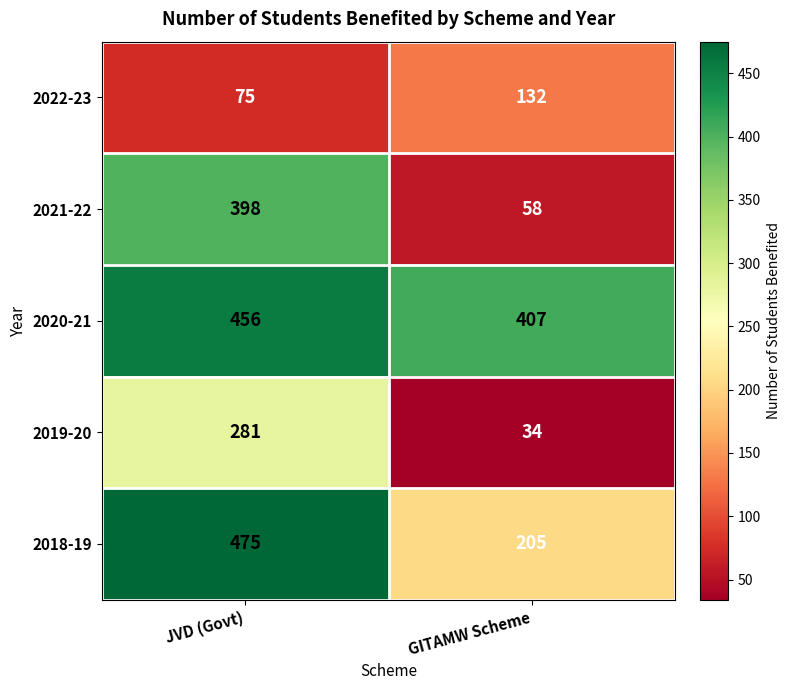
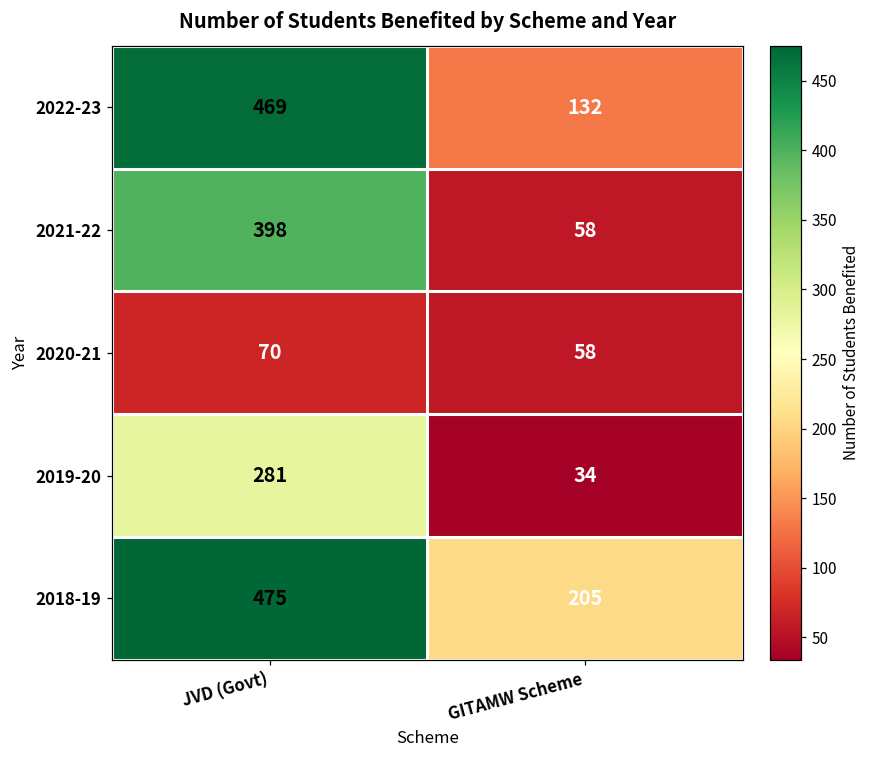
2022-23, JVD (Govt): 75 -> 469
2020-21, JVD (Govt): 456 -> 70
2020-21, GITAMW Scheme: 407 -> 58
